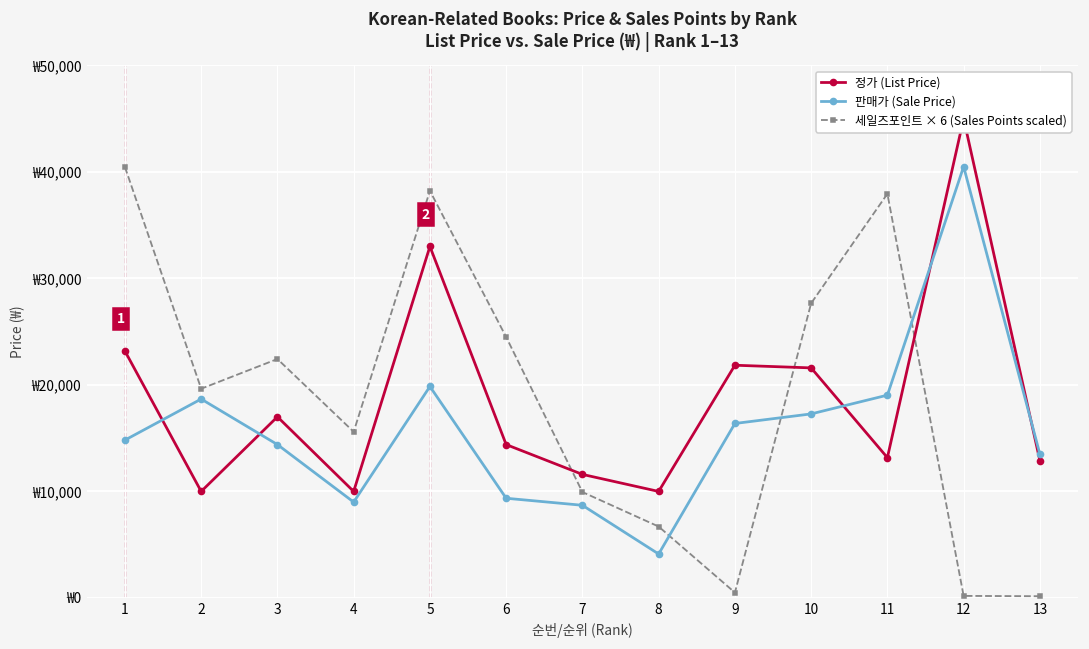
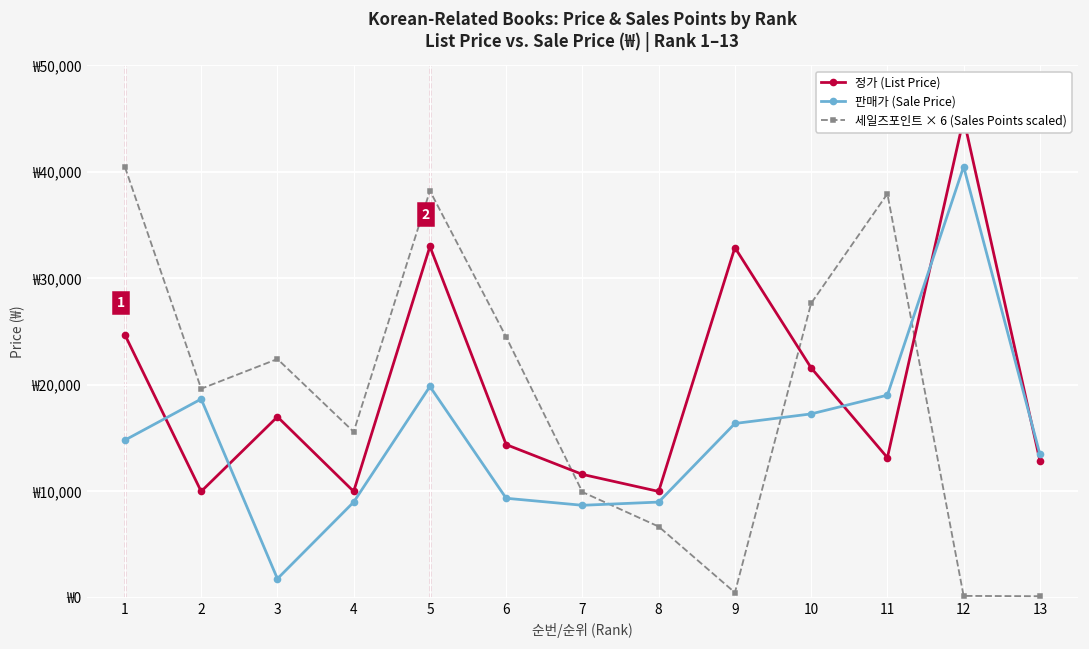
정가 (List Price), 1: ₩23,000 -> ₩25,000
판매가 (Sale Price), 3: ₩14,000 -> ₩2,000
판매가 (Sale Price), 8: ₩4,000 -> ₩9,000
정가 (List Price), 9: ₩22,000 -> ₩33,000
